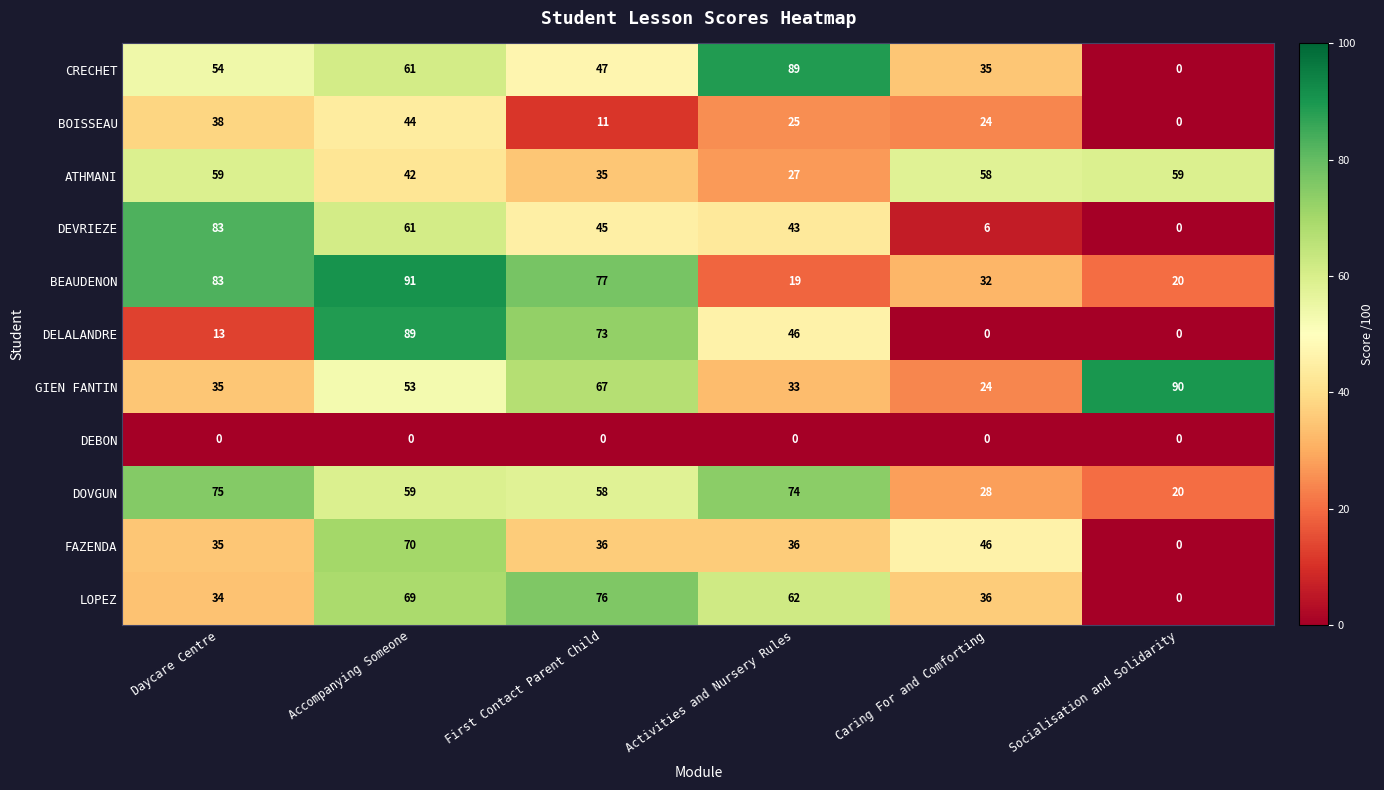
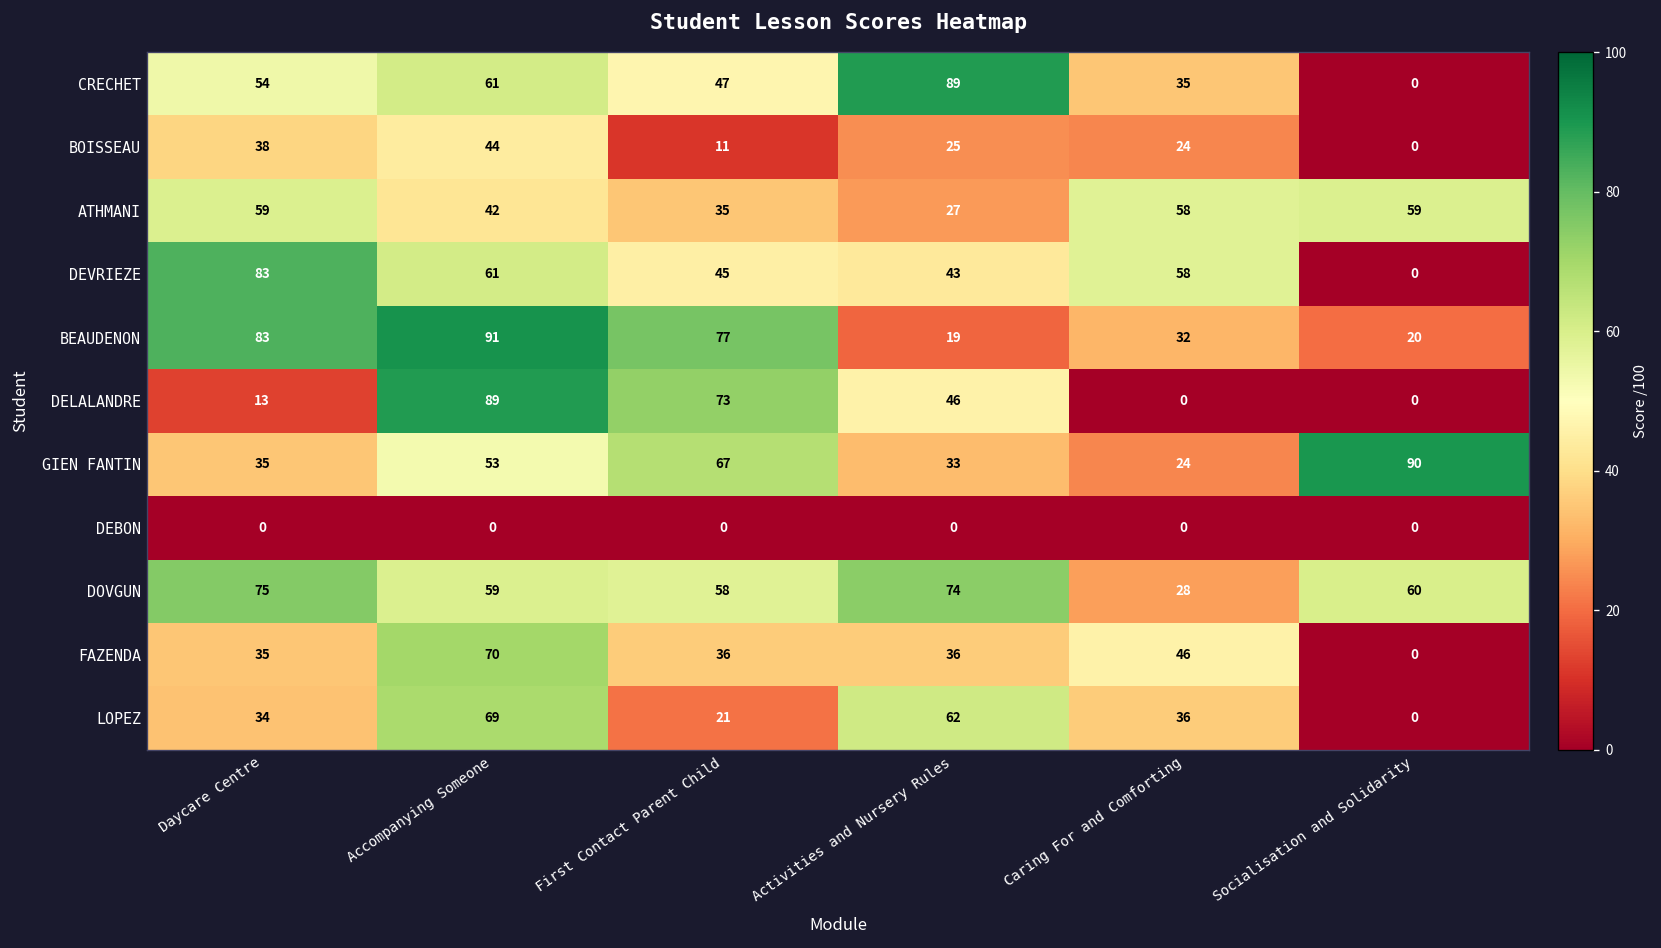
DEVRIEZE, Caring For and Comforting: 6 -> 58
DOVGUN, Socialisation and Solidarity: 20 -> 60
LOPEZ, First Contact Parent Child: 76 -> 21
